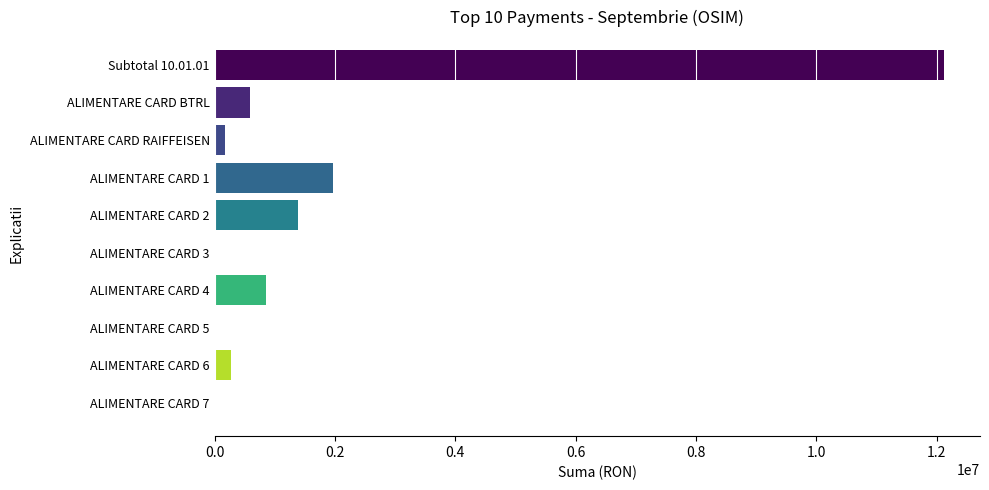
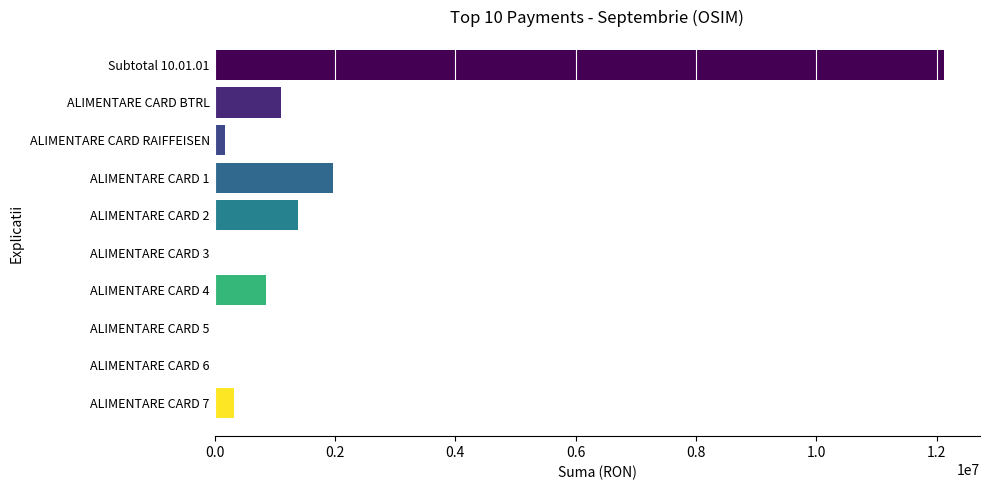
ALIMENTARE CARD BTRL: 600000 -> 1100000
ALIMENTARE CARD 6: 300000 -> 0
ALIMENTARE CARD 7: 0 -> 300000
